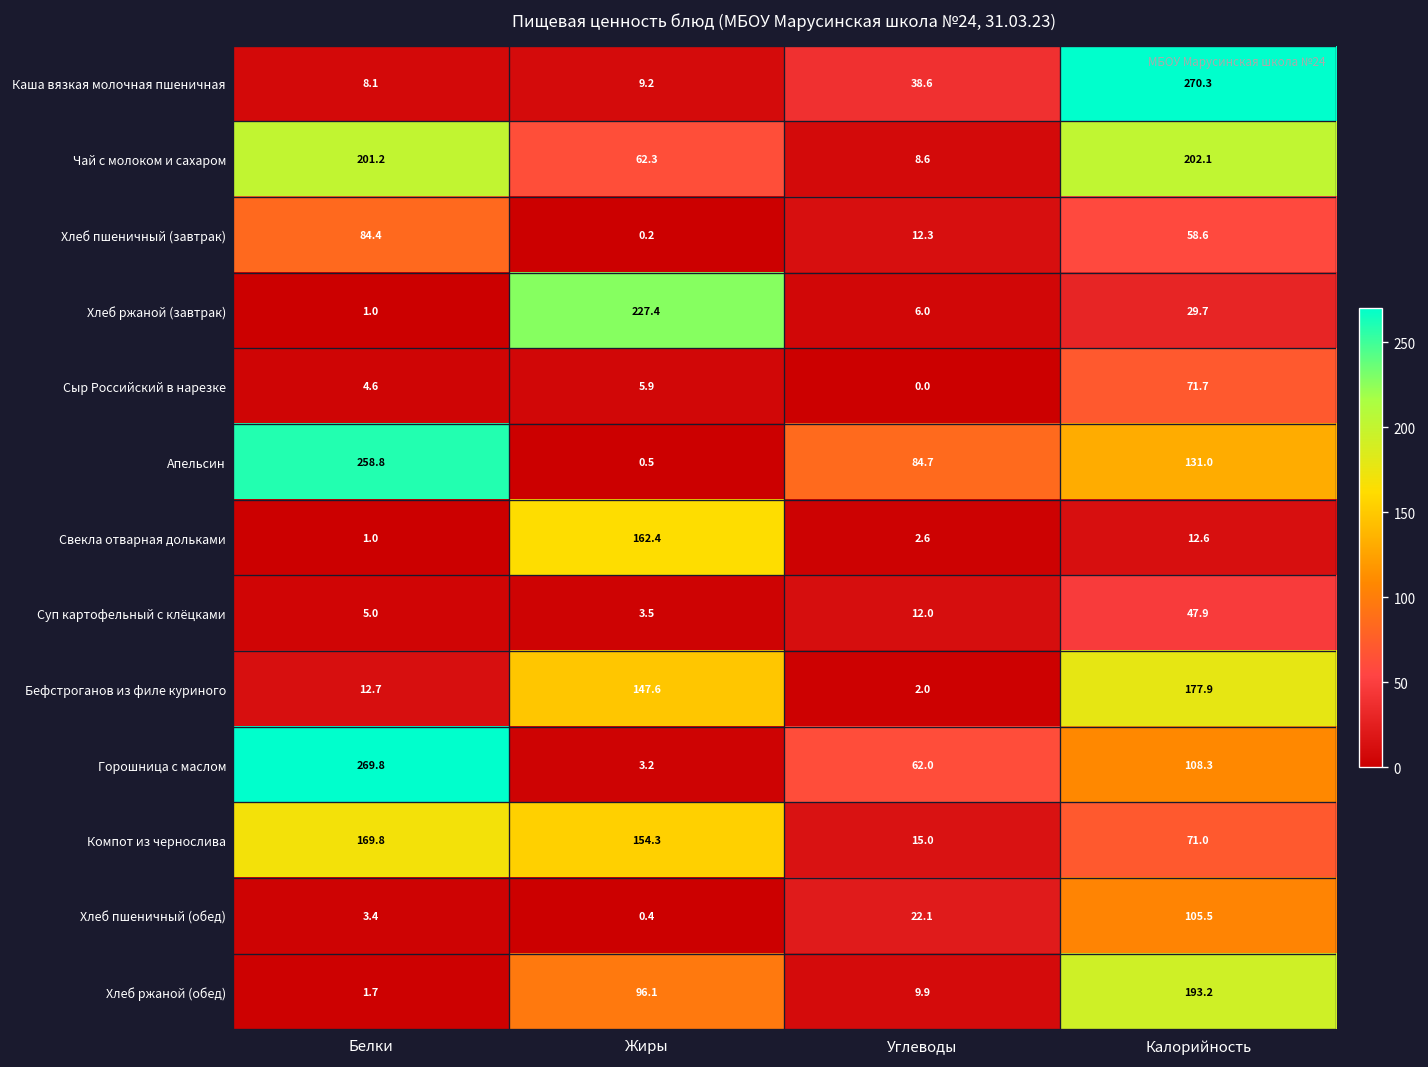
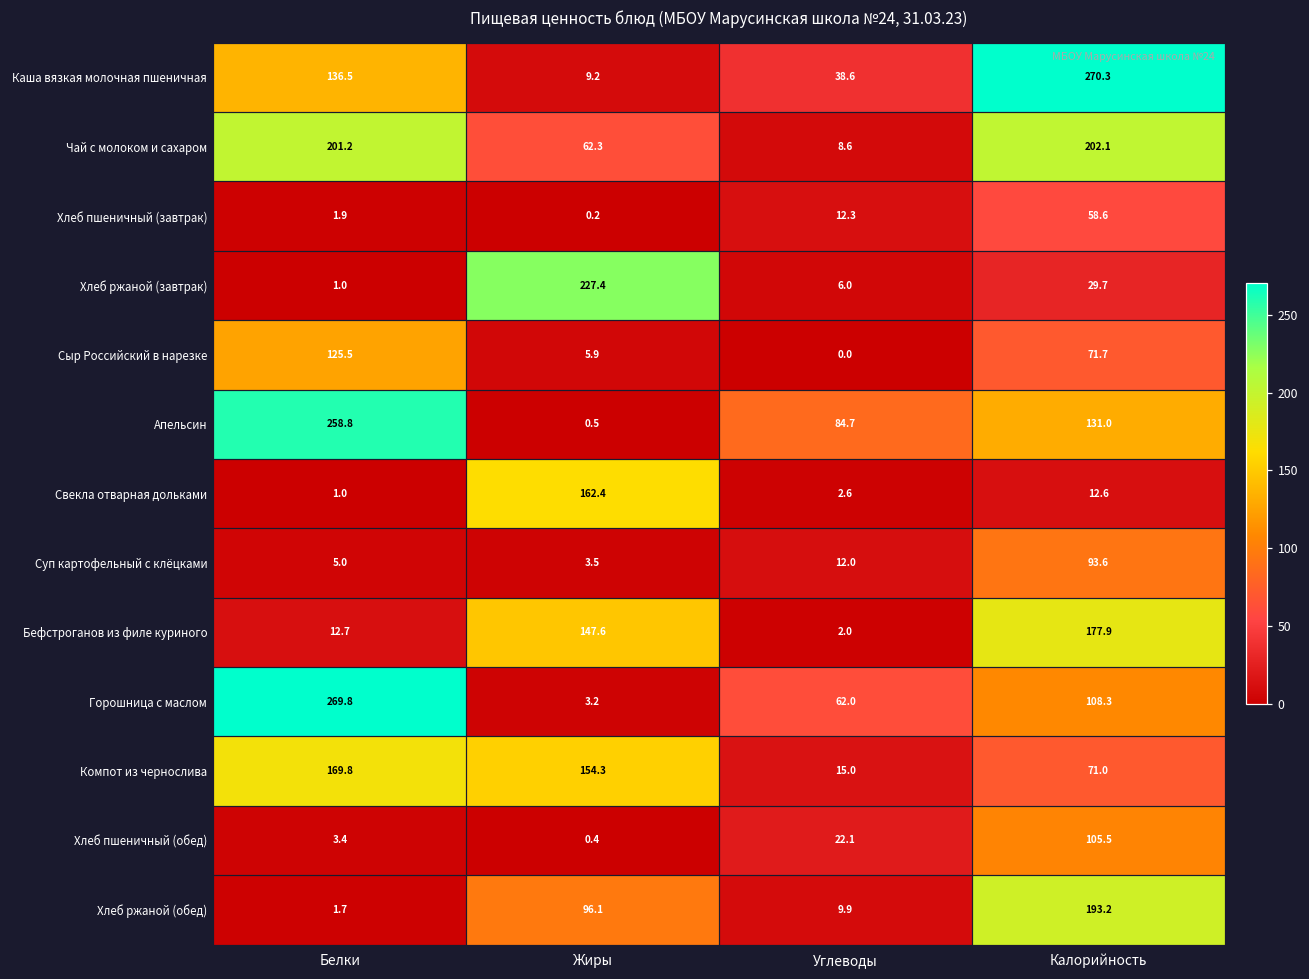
Каша вязкая молочная пшеничная, Белки: 8.1 -> 136.5
Хлеб пшеничный (завтрак), Белки: 84.4 -> 1.9
Сыр Российский в нарезке, Белки: 4.6 -> 125.5
Суп картофельный с клёцками, Калорийность: 47.9 -> 93.6
